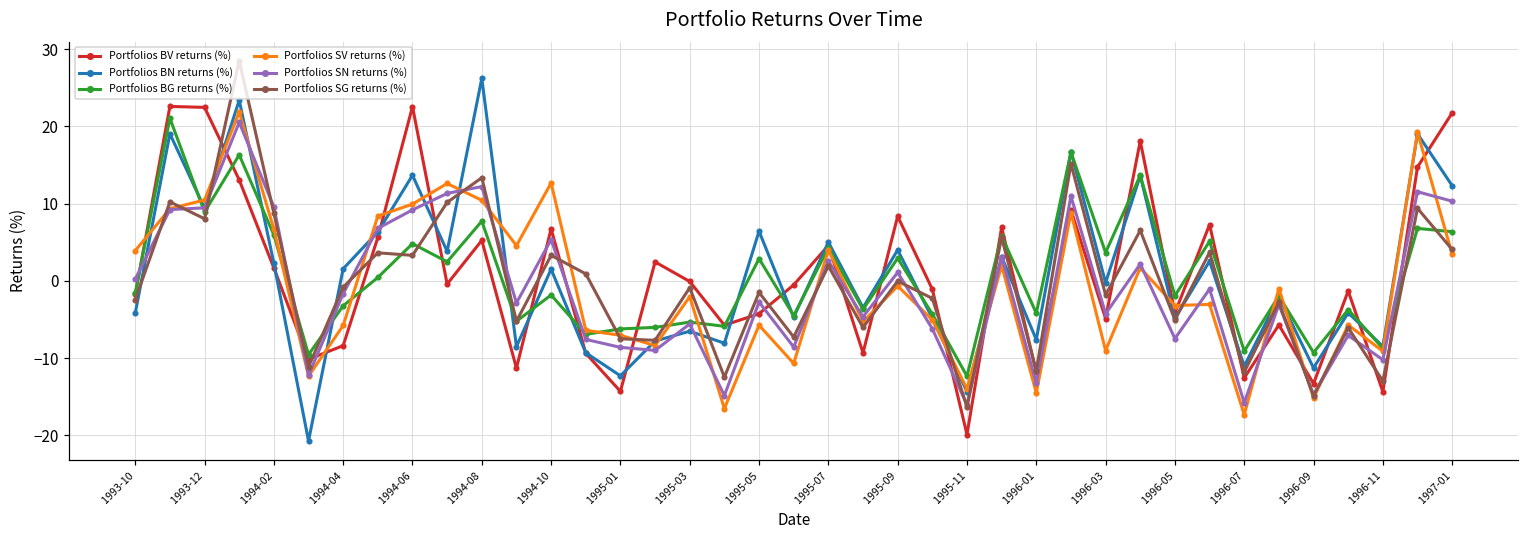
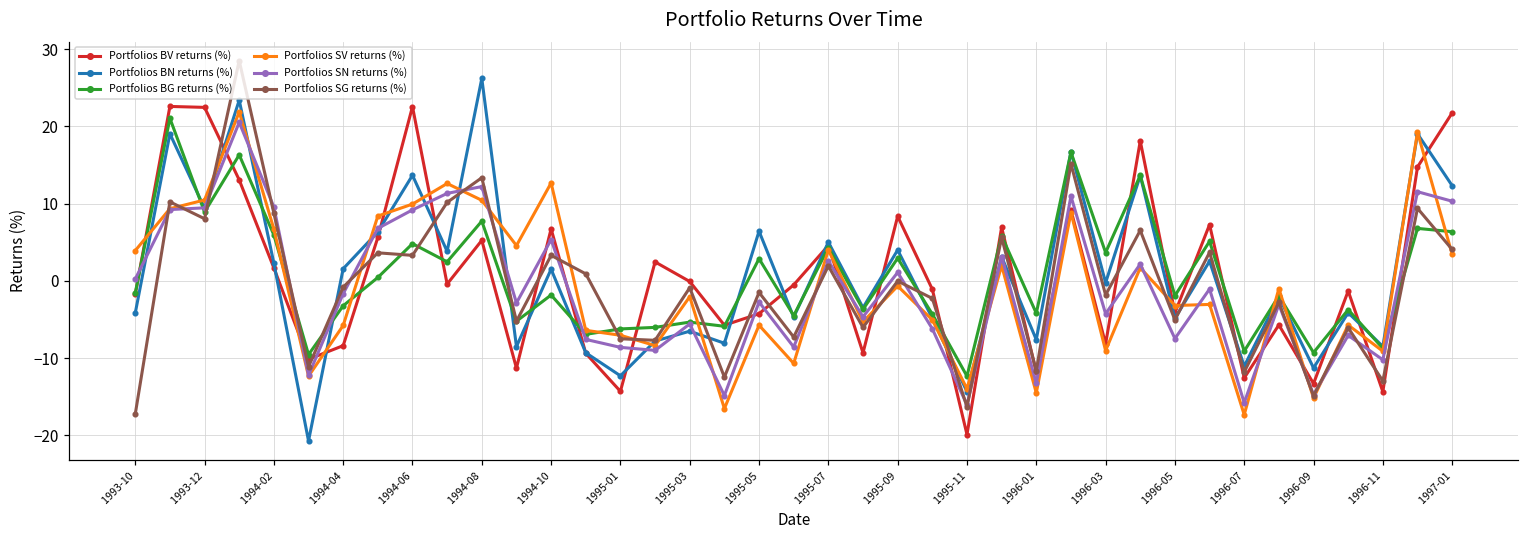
Portfolios SG returns (%), 1993-10: -2 -> -17
Portfolios BV returns (%), 1996-03: -5 -> -8
